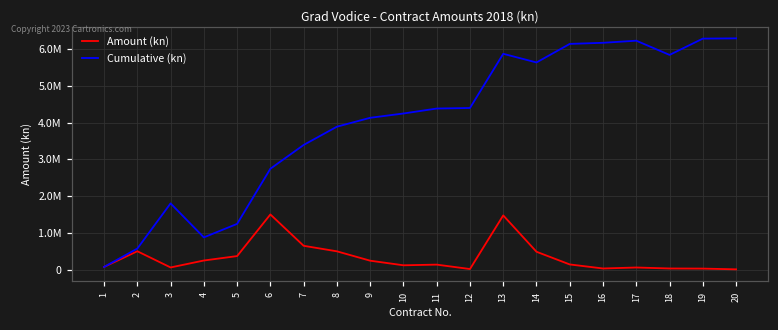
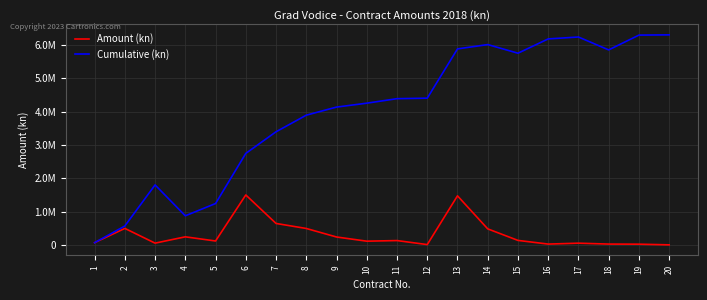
Amount (kn), 5: 400000 -> 100000
Cumulative (kn), 14: 5600000 -> 6000000
Cumulative (kn), 15: 6100000 -> 5700000
